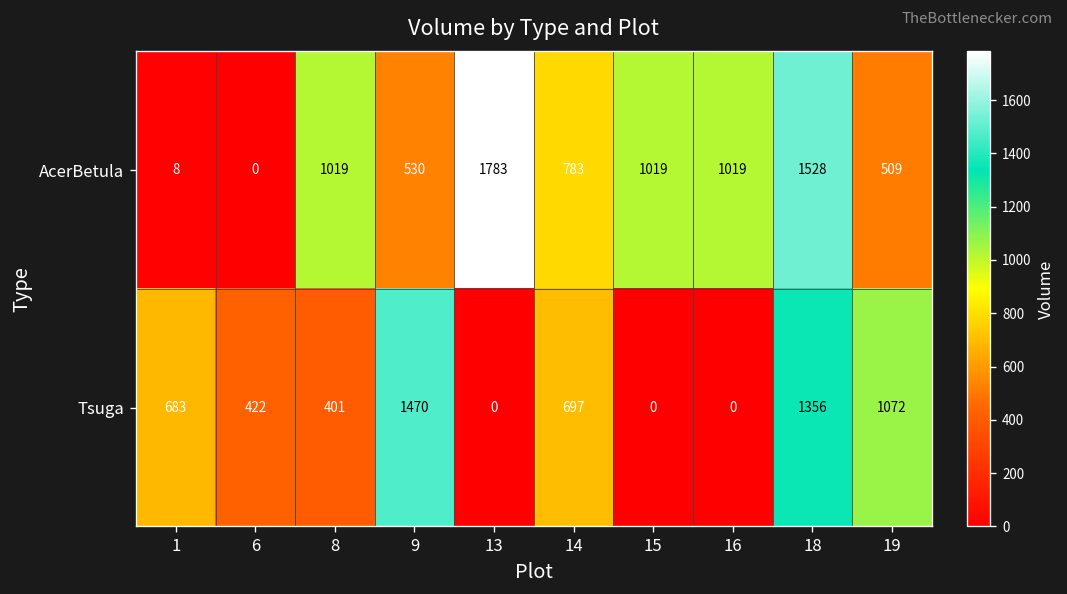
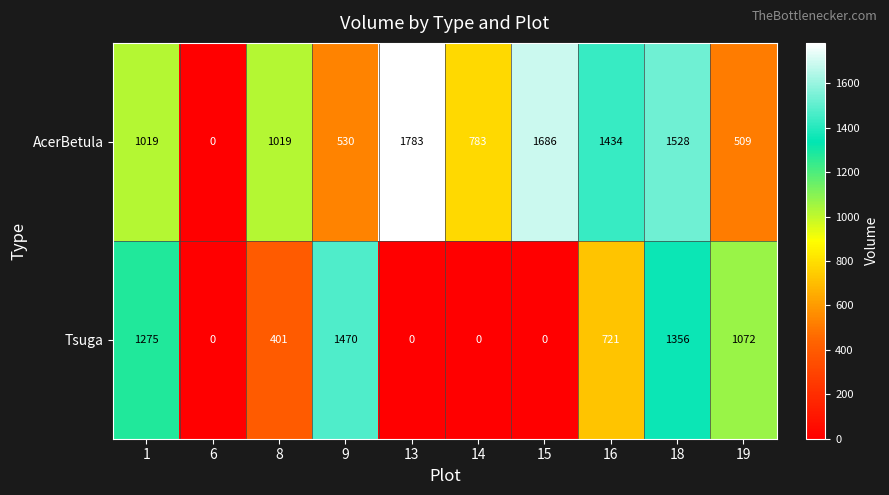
AcerBetula, 1: 8 -> 1019
AcerBetula, 15: 1019 -> 1686
AcerBetula, 16: 1019 -> 1434
Tsuga, 1: 683 -> 1275
Tsuga, 6: 422 -> 0
Tsuga, 14: 697 -> 0
Tsuga, 16: 0 -> 721
